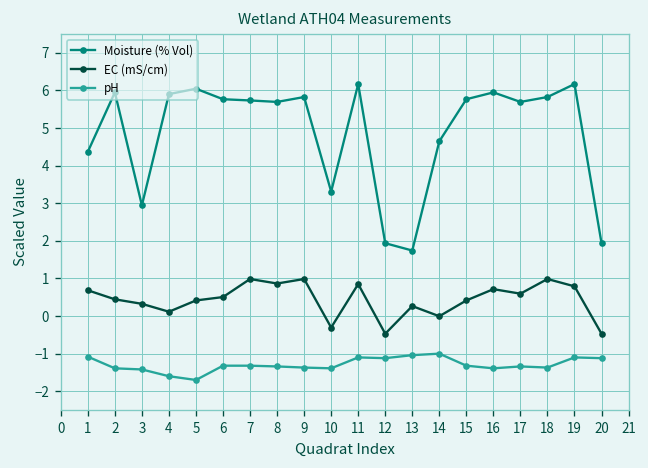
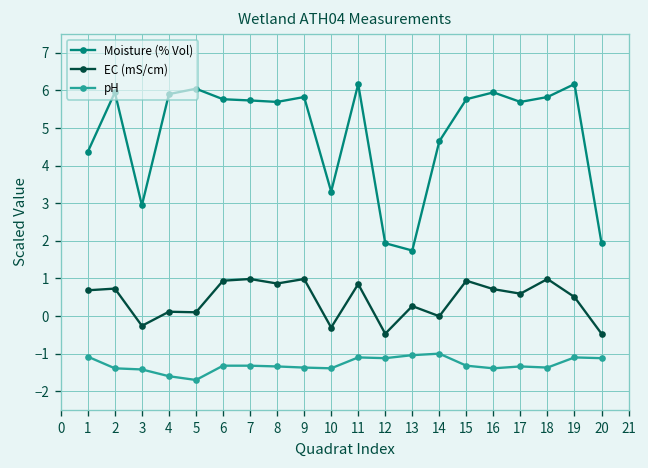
EC (mS/cm), 2: 0.4 -> 0.7
EC (mS/cm), 3: 0.3 -> -0.3
EC (mS/cm), 5: 0.4 -> 0.1
EC (mS/cm), 6: 0.5 -> 0.9
EC (mS/cm), 15: 0.4 -> 0.9
EC (mS/cm), 19: 0.8 -> 0.5
